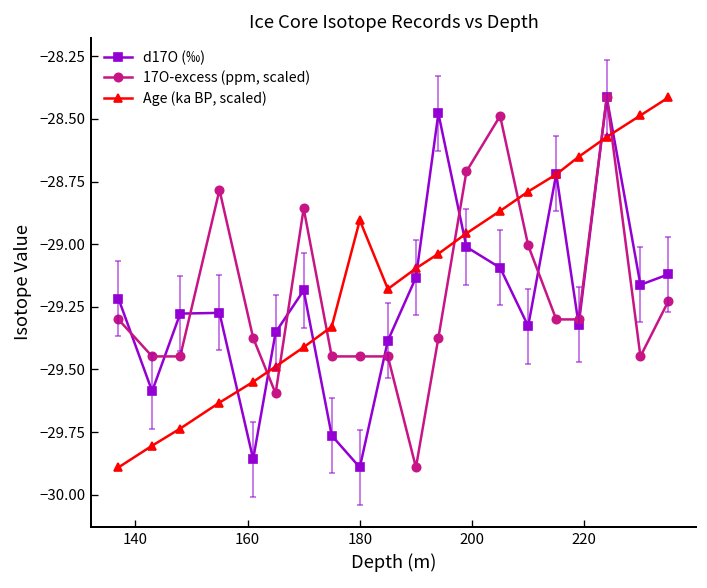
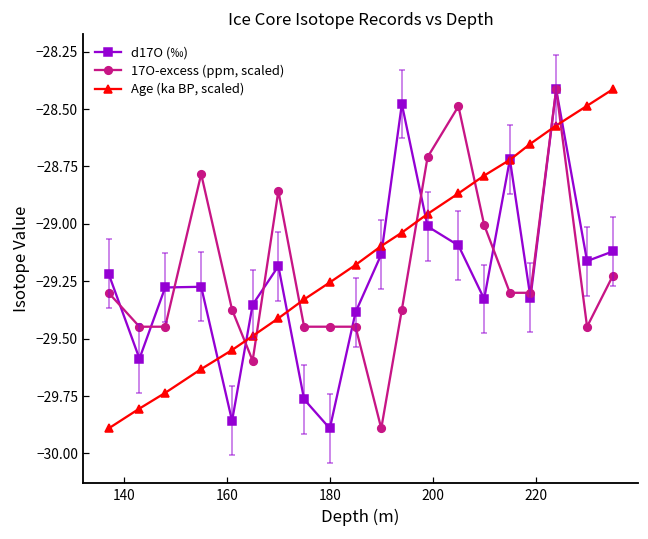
Age (ka BP, scaled), 180: -28.90 -> -29.25
